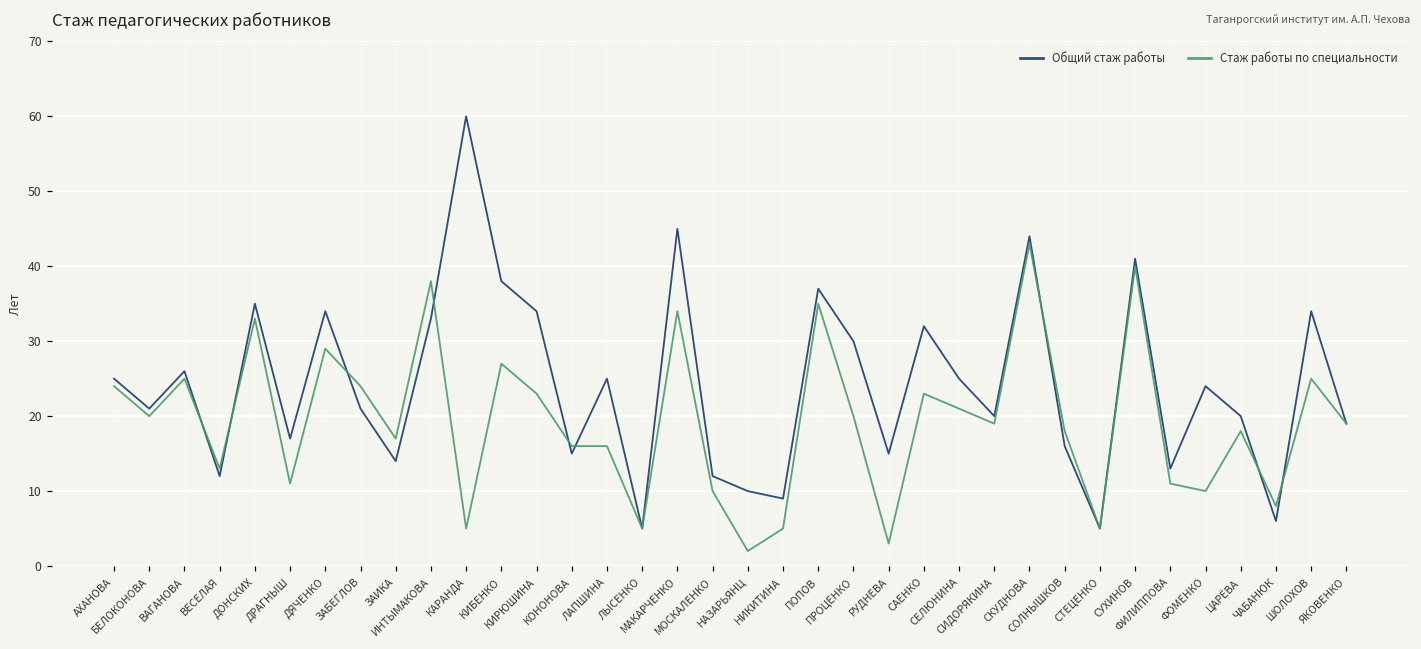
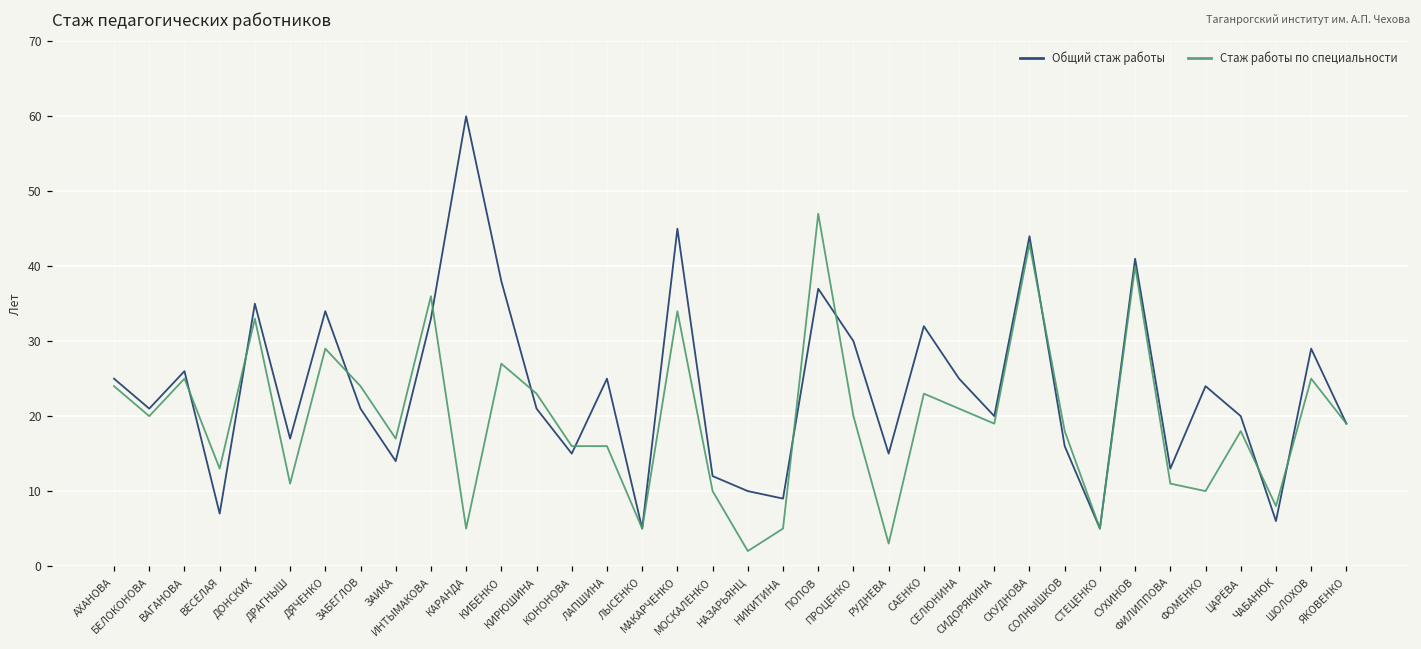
Общий стаж работы, ВЕСЕЛАЯ: 12 -> 7
Стаж работы по специальности, ИНТЫМАКОВА: 38 -> 36
Общий стаж работы, КИРЮШИНА: 34 -> 21
Стаж работы по специальности, ПОПОВ: 35 -> 47
Общий стаж работы, ШОЛОХОВ: 34 -> 29
